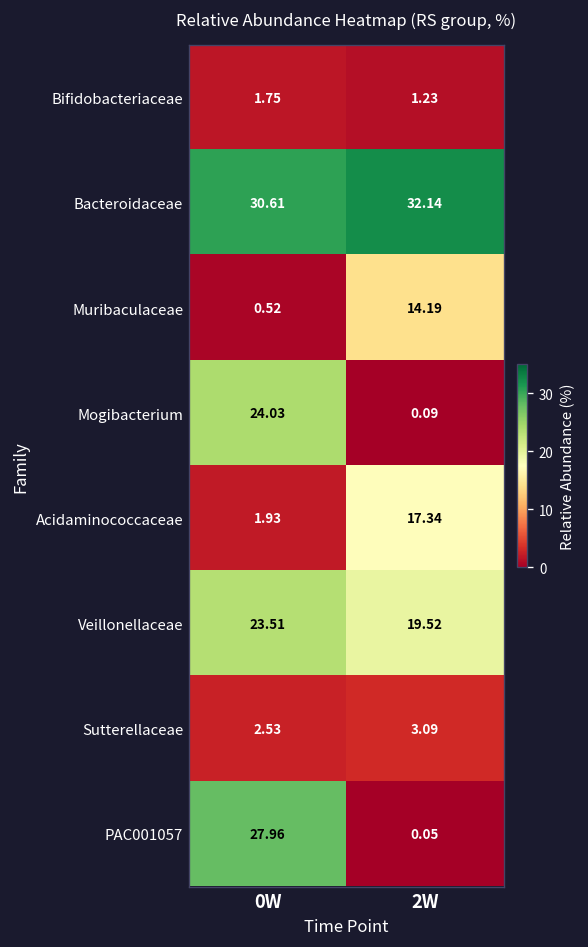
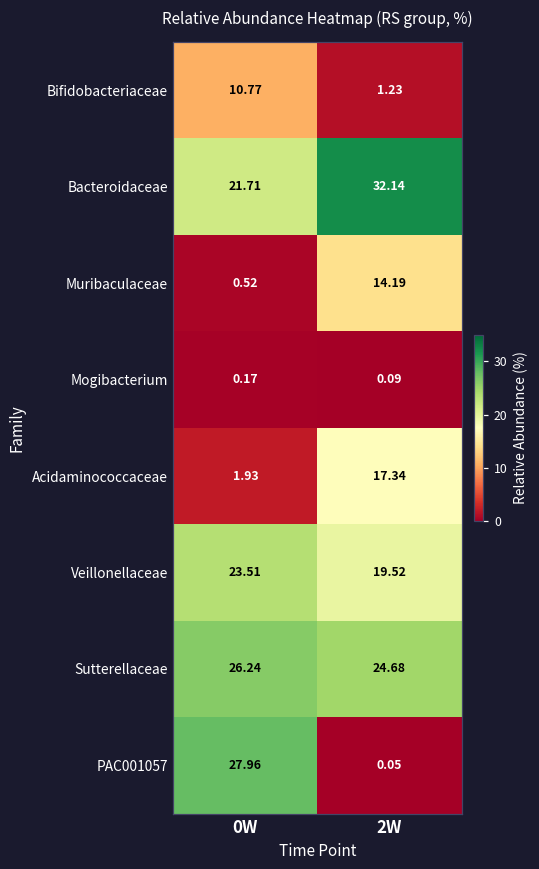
Bifidobacteriaceae, 0W: 1.75 -> 10.77
Bacteroidaceae, 0W: 30.61 -> 21.71
Mogibacterium, 0W: 24.03 -> 0.17
Sutterellaceae, 0W: 2.53 -> 26.24
Sutterellaceae, 2W: 3.09 -> 24.68
